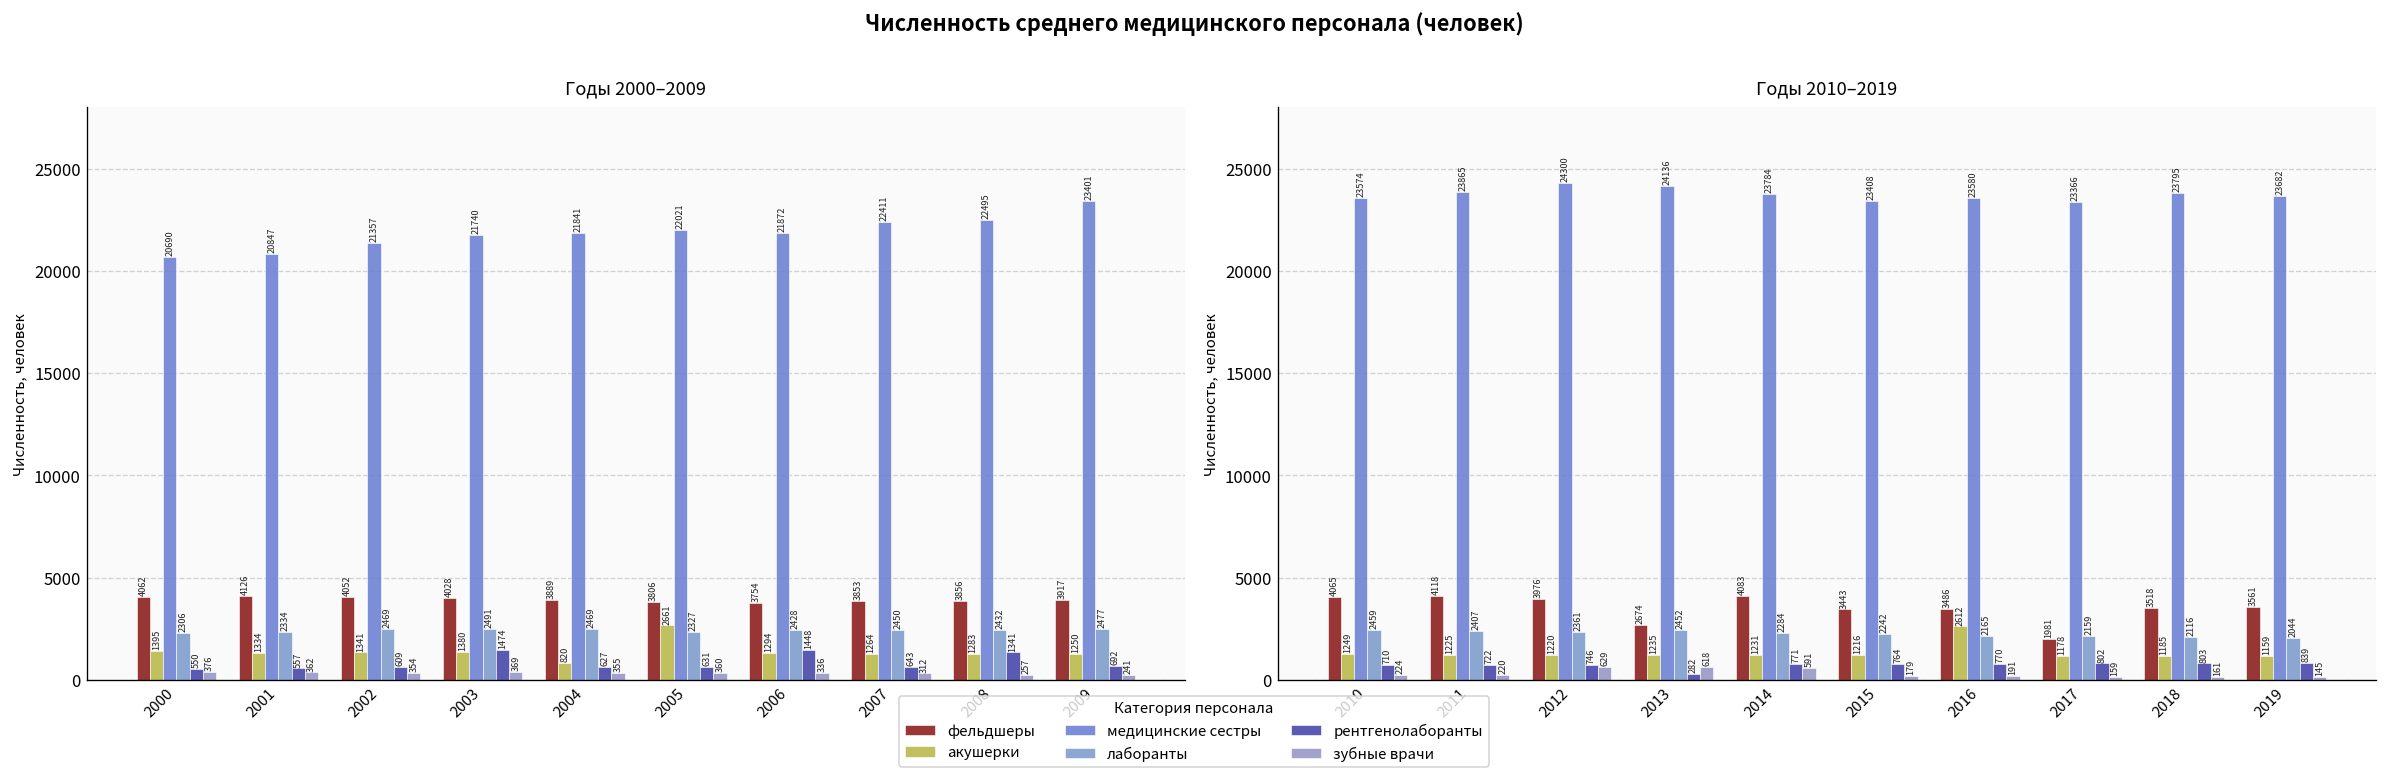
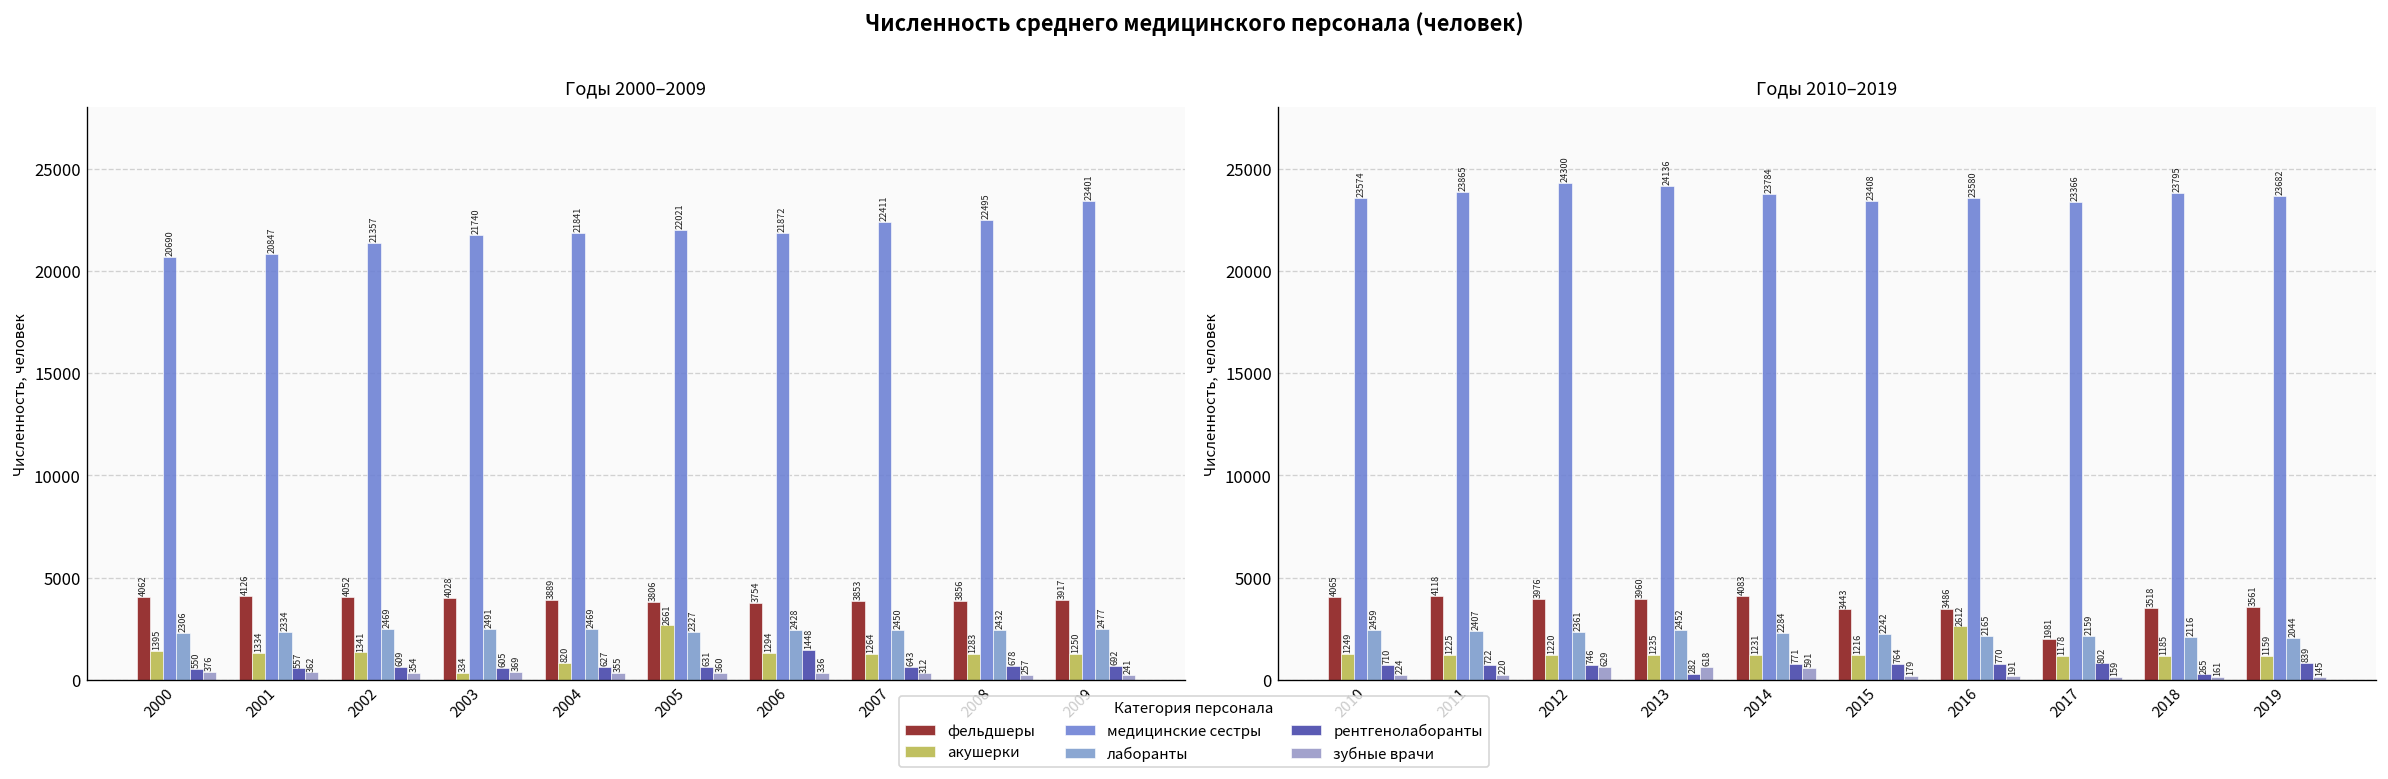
Годы 2000–2009, акушерки, 2003: 1380 -> 334
Годы 2000–2009, рентгенолаборанты, 2003: 1474 -> 605
Годы 2000–2009, рентгенолаборанты, 2008: 1341 -> 678
Годы 2010–2019, фельдшеры, 2013: 2674 -> 3960
Годы 2010–2019, рентгенолаборанты, 2018: 803 -> 265
